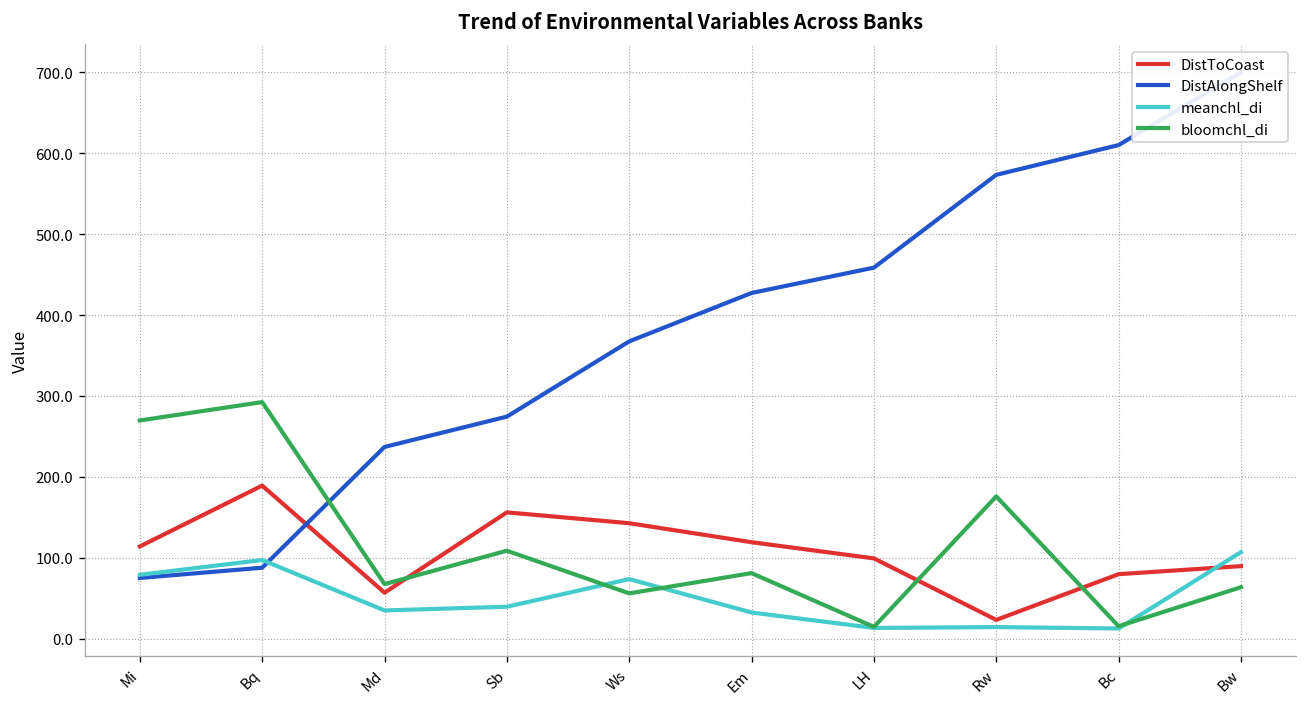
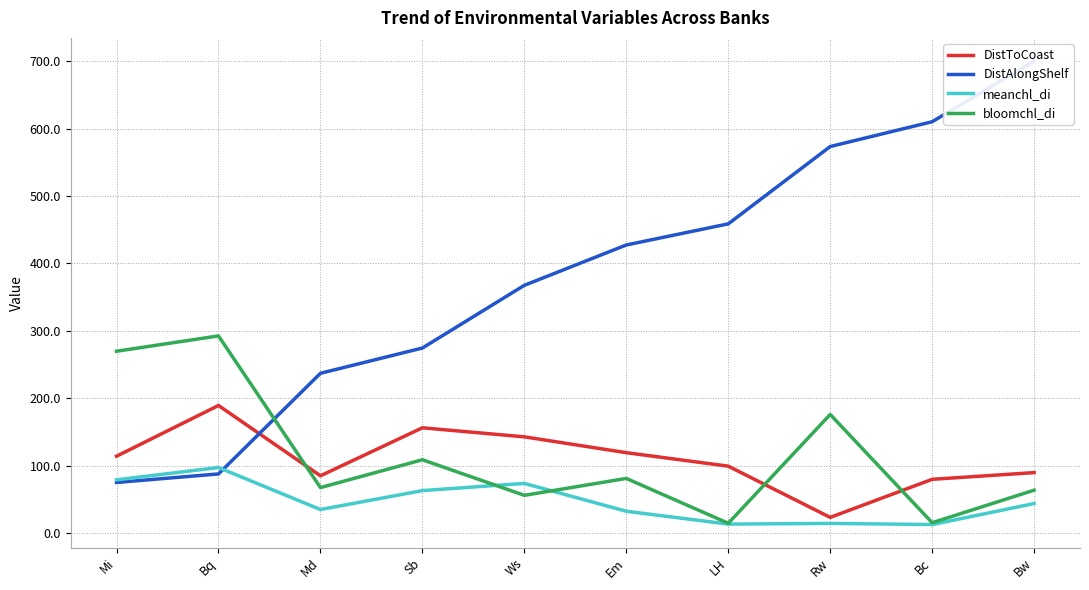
DistToCoast, Md: 60 -> 80
meanchl_di, Sb: 40 -> 60
meanchl_di, Bw: 110 -> 40
